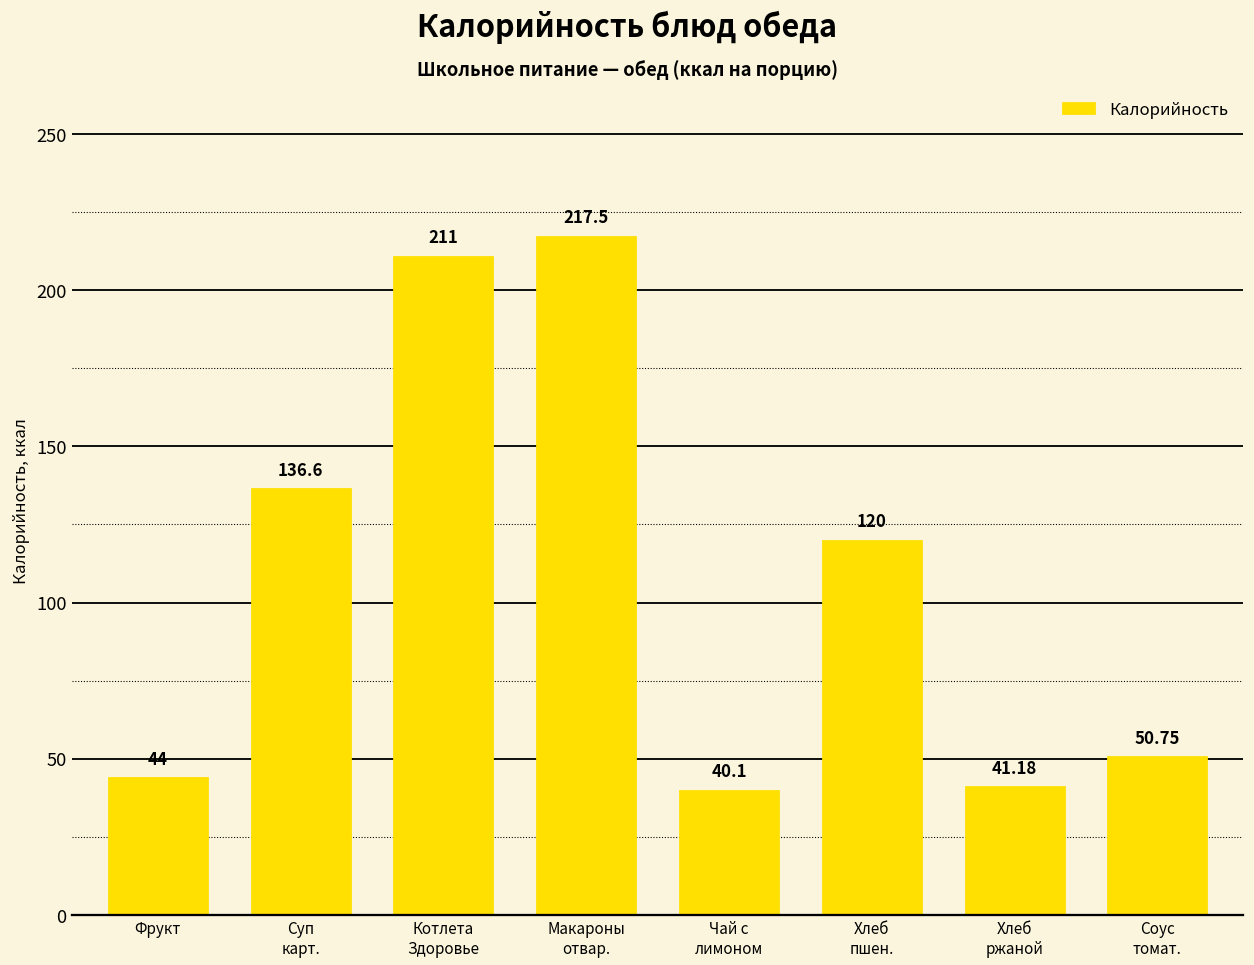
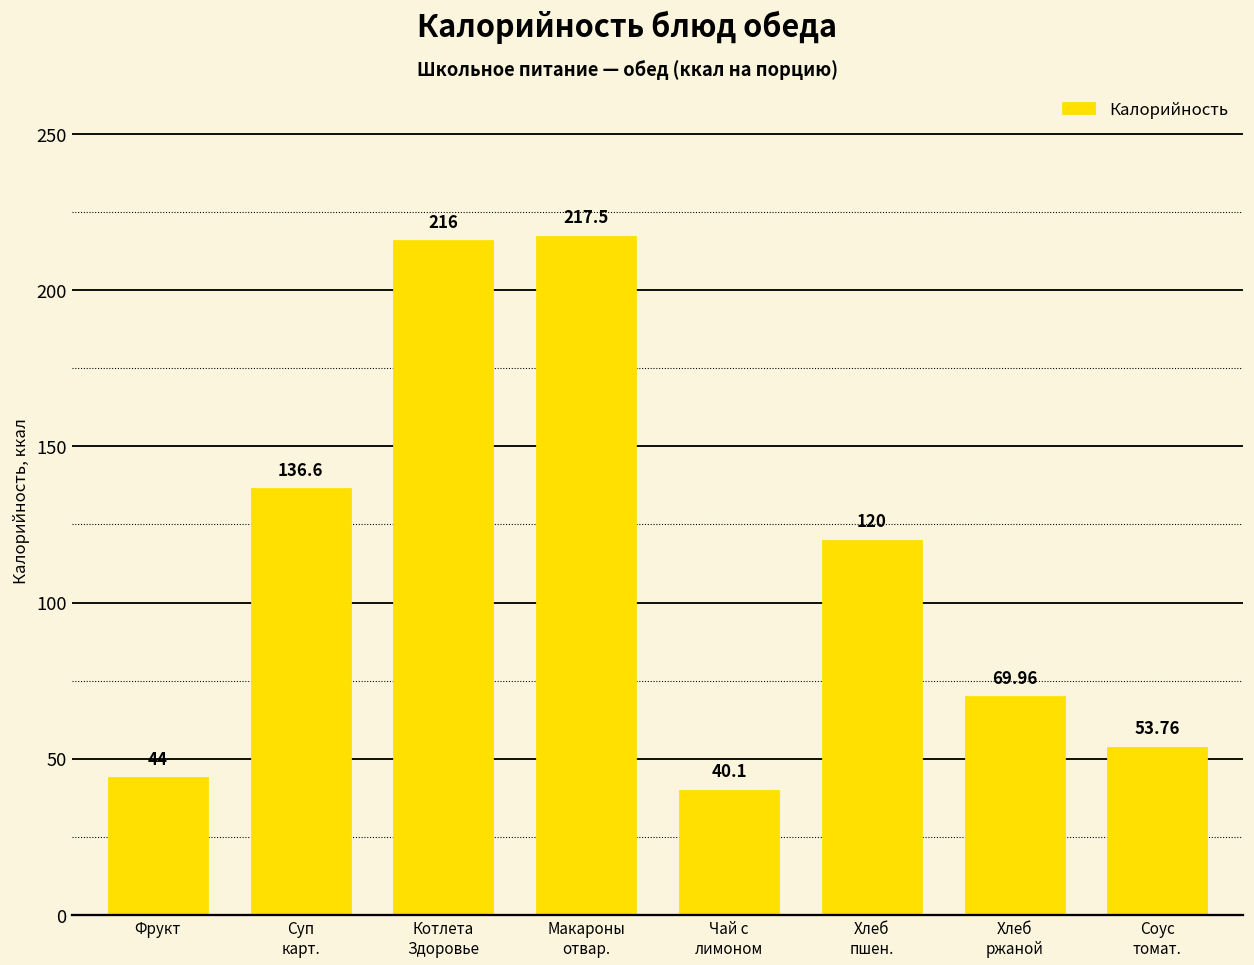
Котлета Здоровье: 211 -> 216
Хлеб ржаной: 41.18 -> 69.96
Соус томат.: 50.75 -> 53.76
